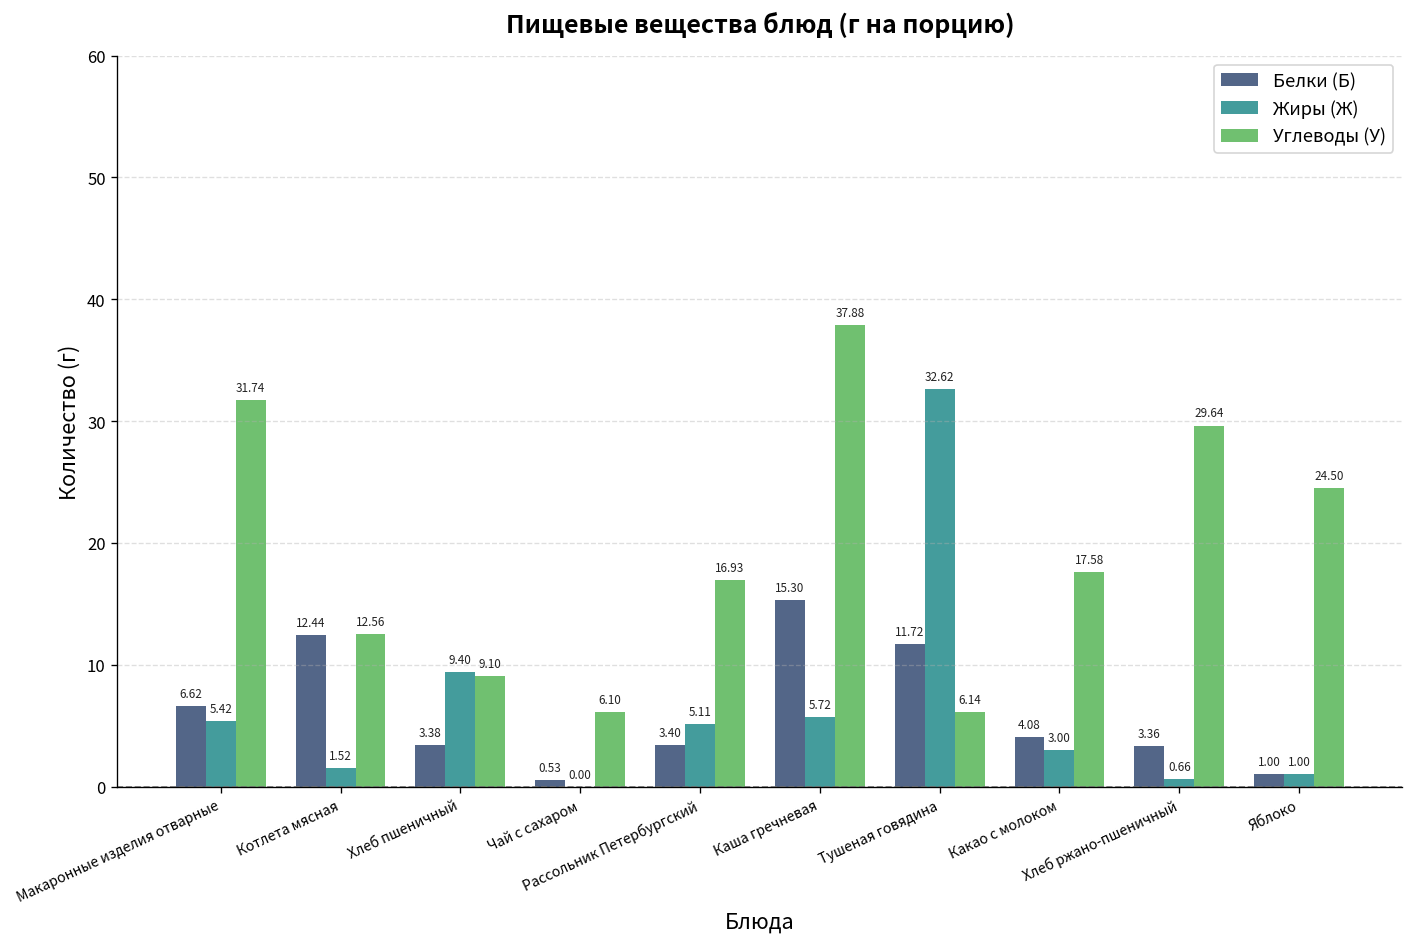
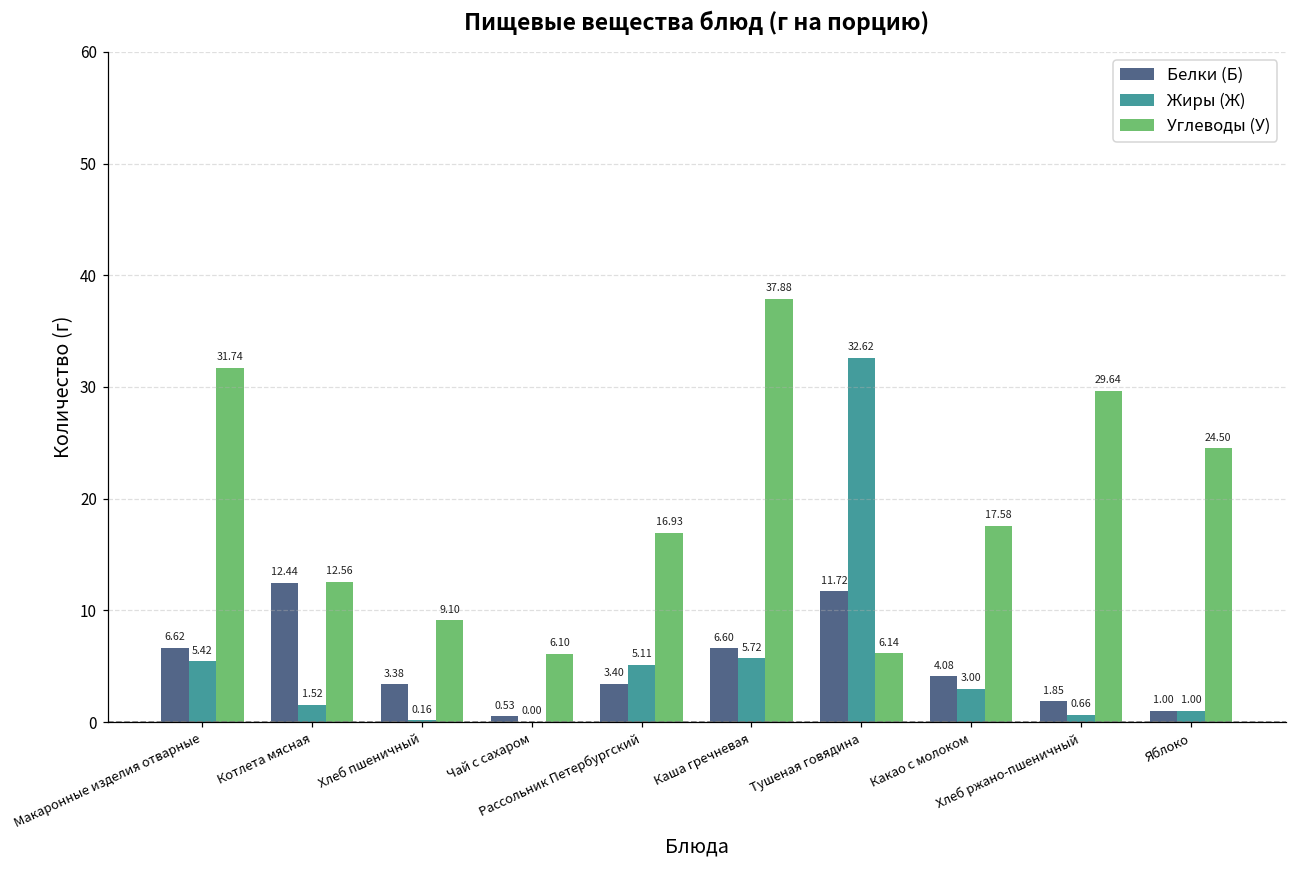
Жиры (Ж), Хлеб пшеничный: 9.40 -> 0.16
Белки (Б), Каша гречневая: 15.30 -> 6.60
Белки (Б), Хлеб ржано-пшеничный: 3.36 -> 1.85
